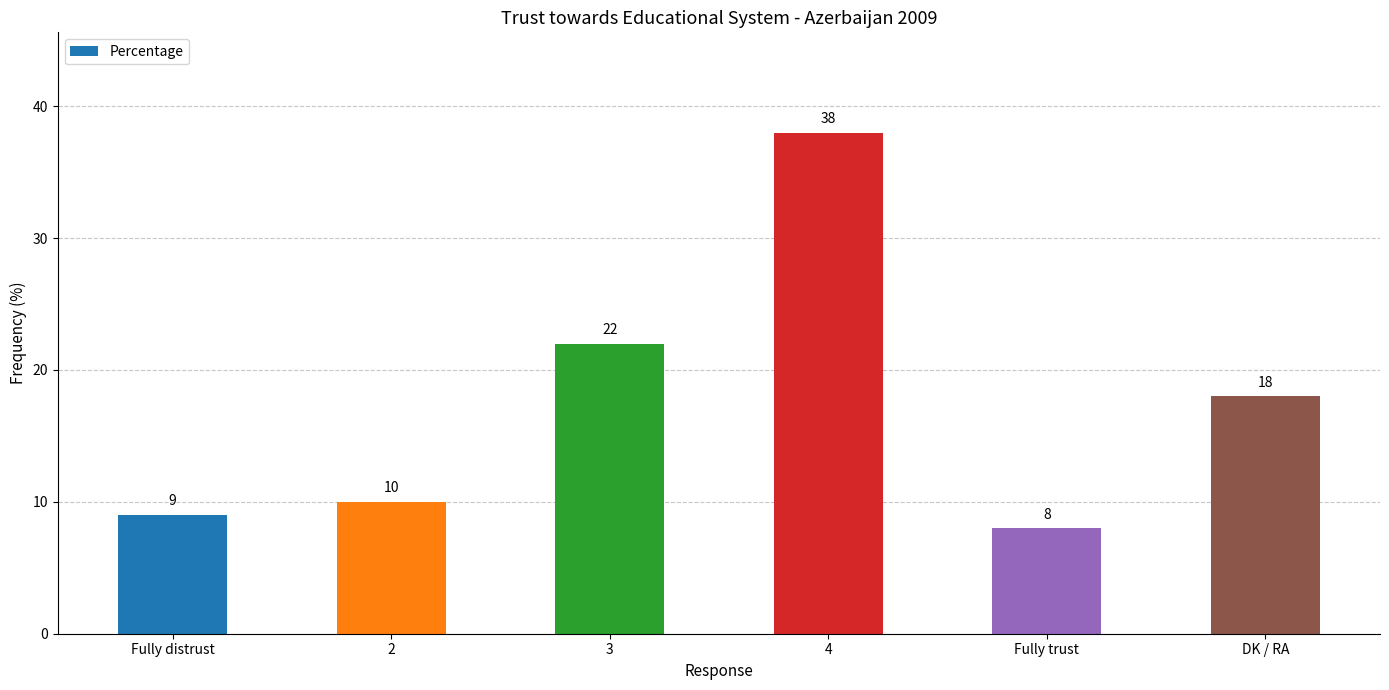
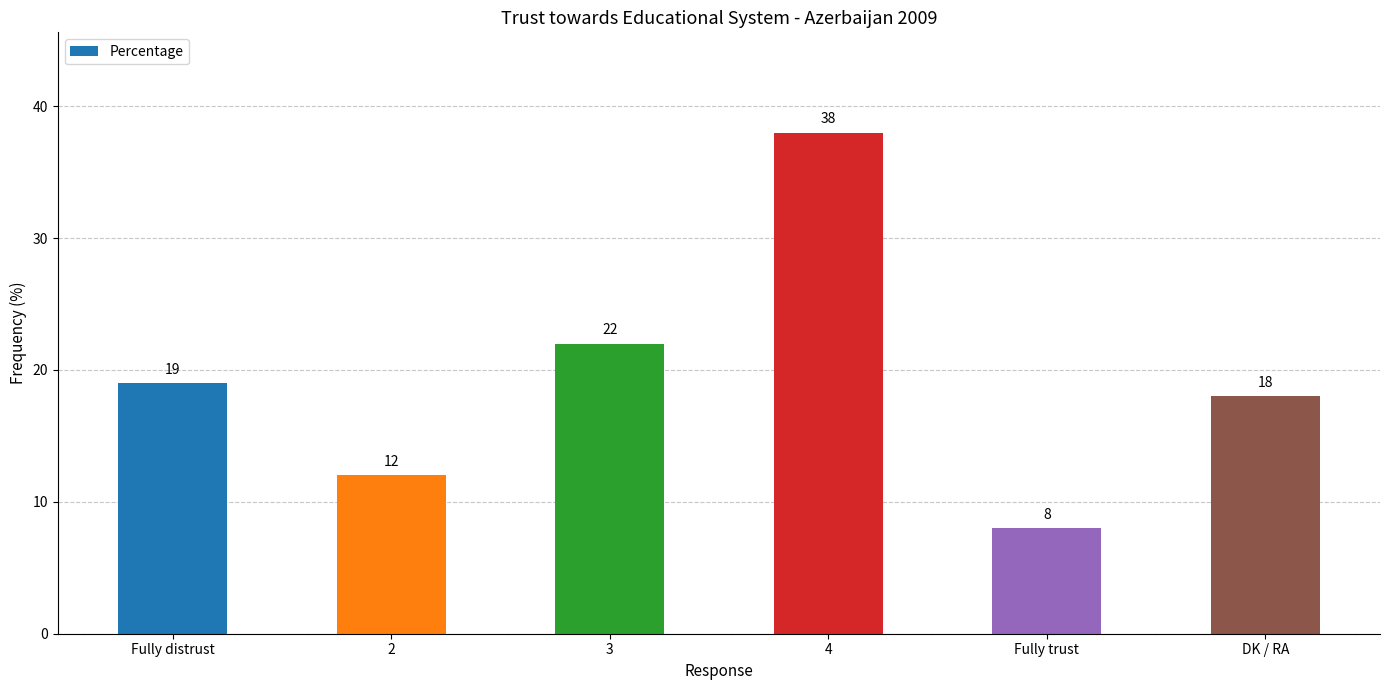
Fully distrust: 9 -> 19
2: 10 -> 12
